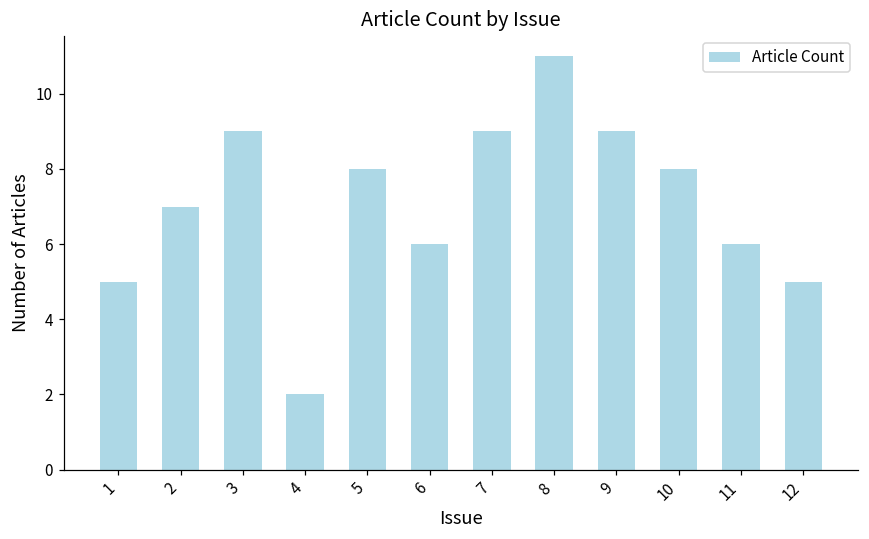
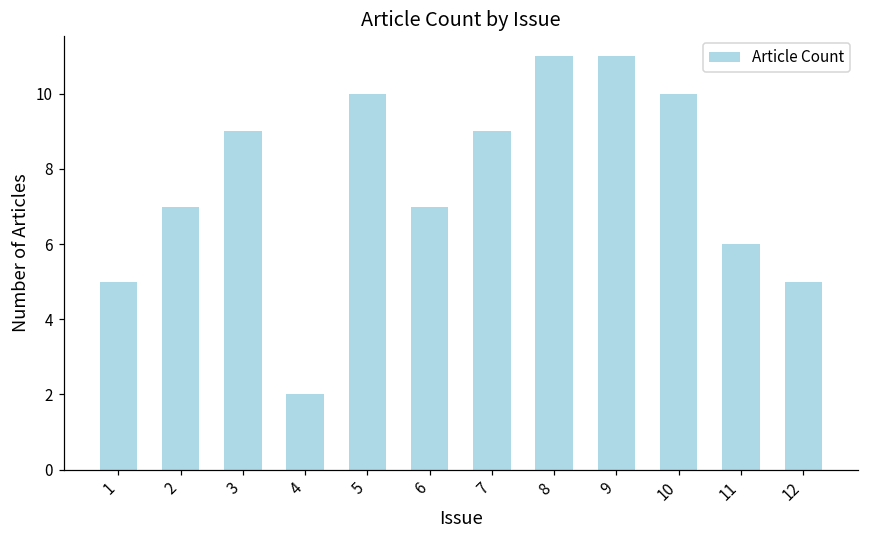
5: 8 -> 10
6: 6 -> 7
9: 9 -> 11
10: 8 -> 10
